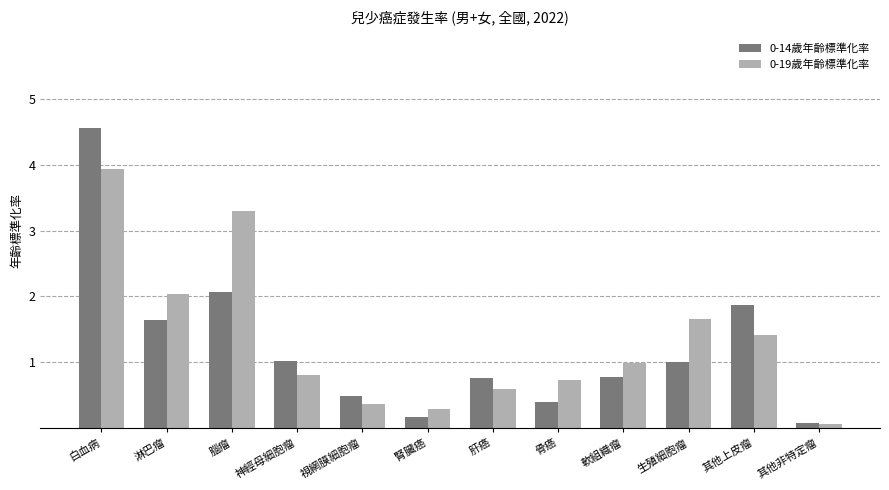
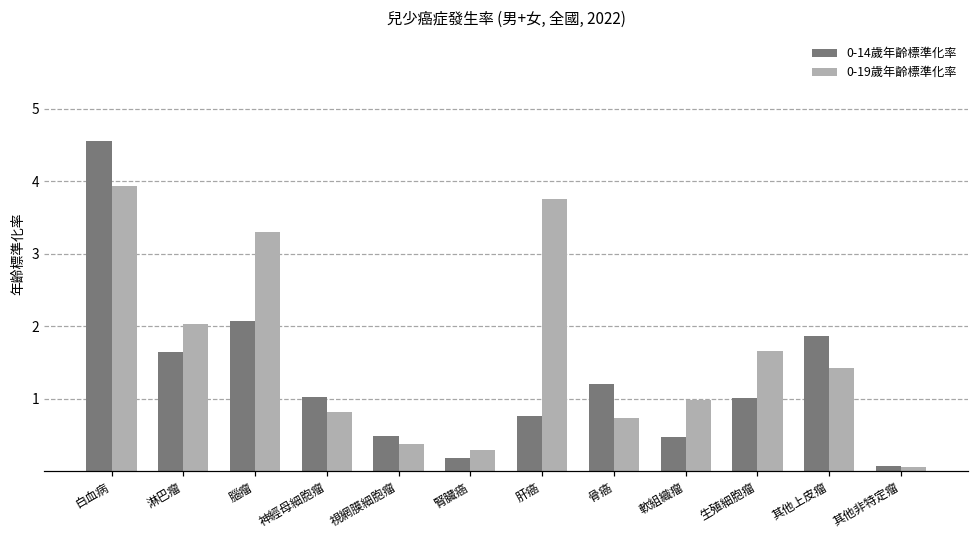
0-19歲年齡標準化率, 肝癌: 0.6 -> 3.8
0-14歲年齡標準化率, 骨癌: 0.4 -> 1.2
0-14歲年齡標準化率, 軟組織瘤: 0.8 -> 0.5
